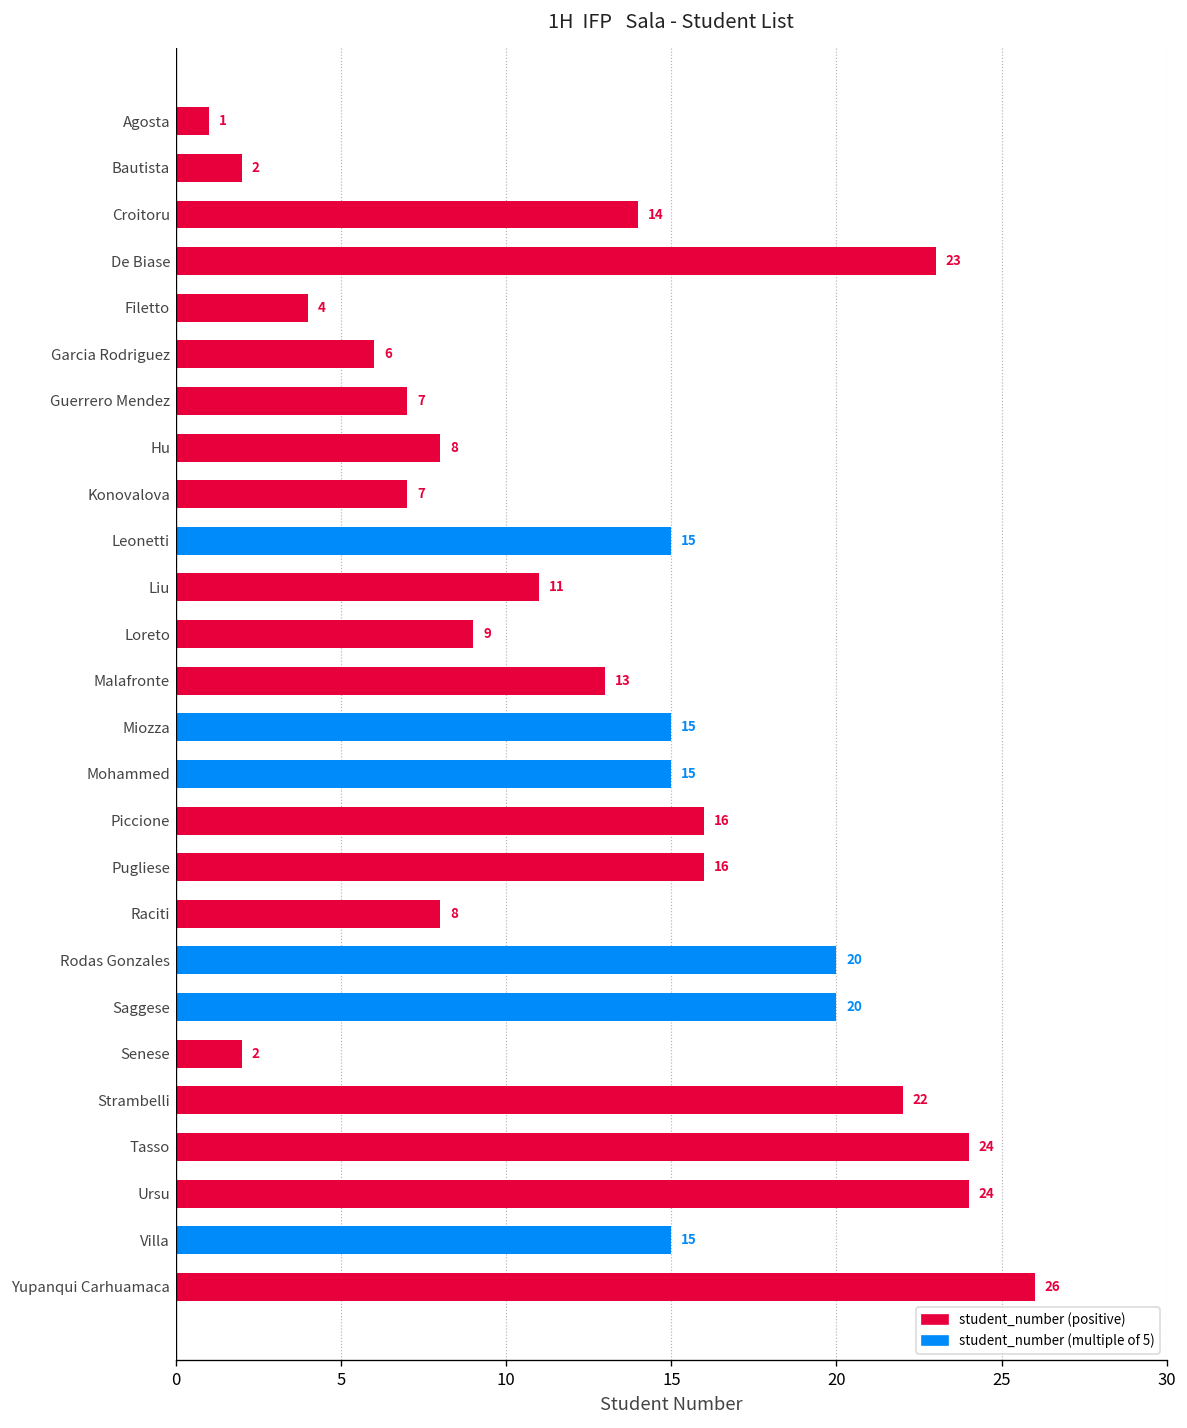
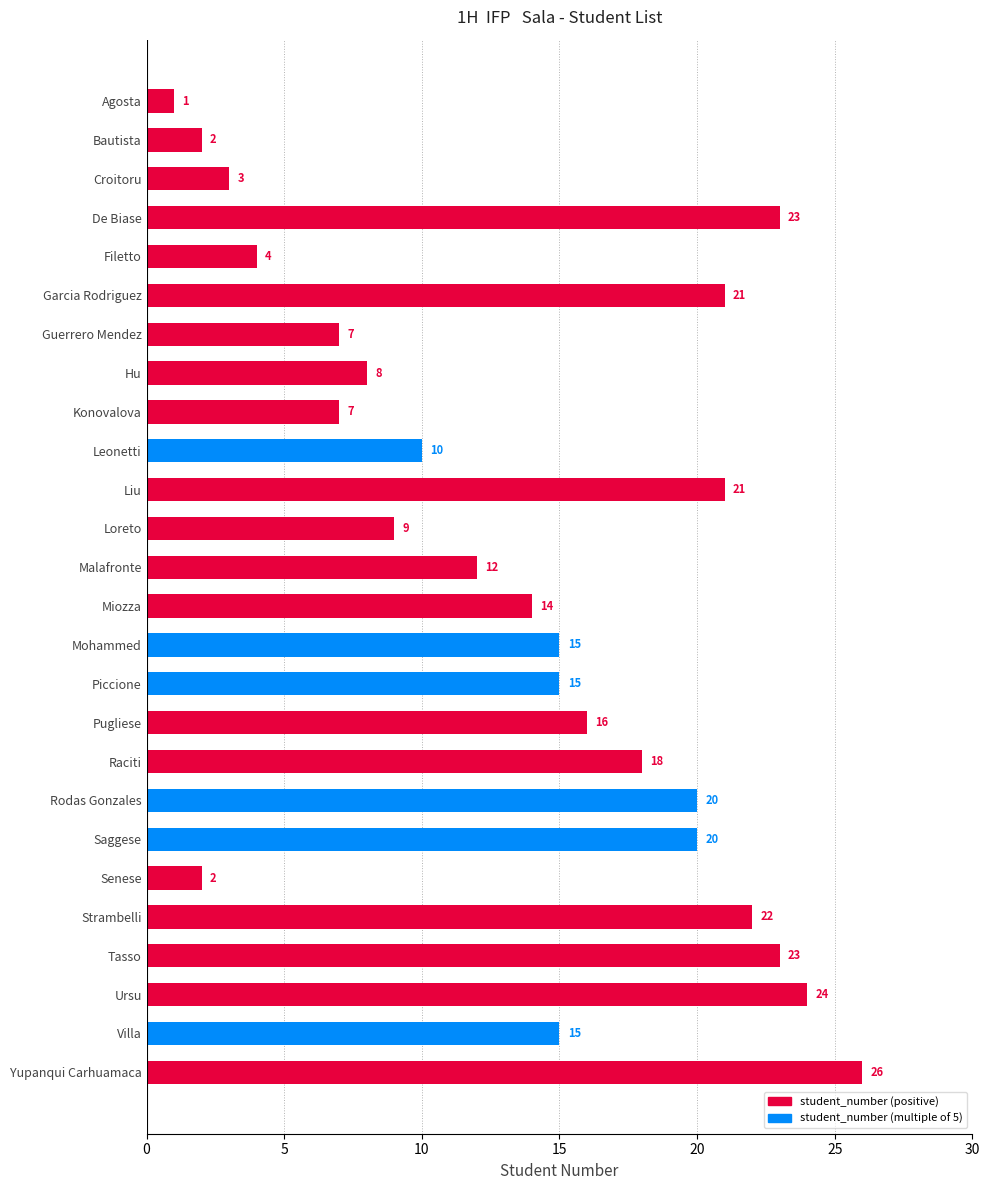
Croitoru: 14 -> 3
Garcia Rodriguez: 6 -> 21
Leonetti: 15 -> 10
Liu: 11 -> 21
Malafronte: 13 -> 12
Miozza: 15 -> 14
Piccione: 16 -> 15
Raciti: 8 -> 18
Tasso: 24 -> 23
